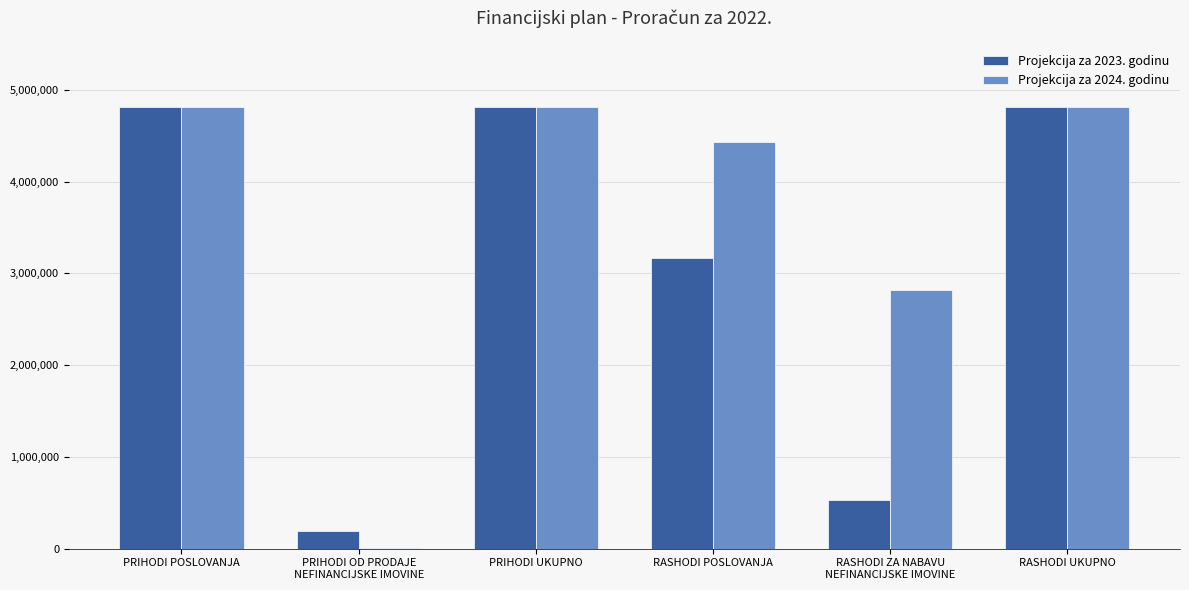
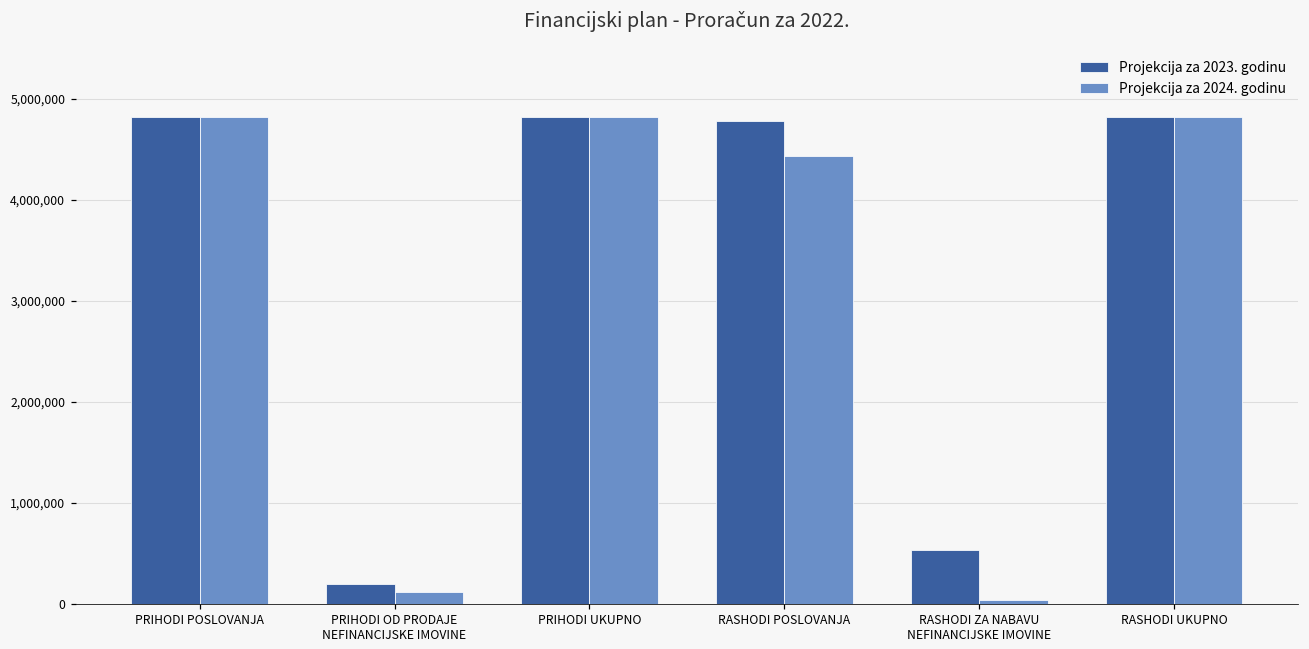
Projekcija za 2024. godinu, PRIHODI OD PRODAJE NEFINANCIJSKE IMOVINE: 0 -> 100,000
Projekcija za 2023. godinu, RASHODI POSLOVANJA: 3,200,000 -> 4,800,000
Projekcija za 2024. godinu, RASHODI ZA NABAVU NEFINANCIJSKE IMOVINE: 2,800,000 -> 0
